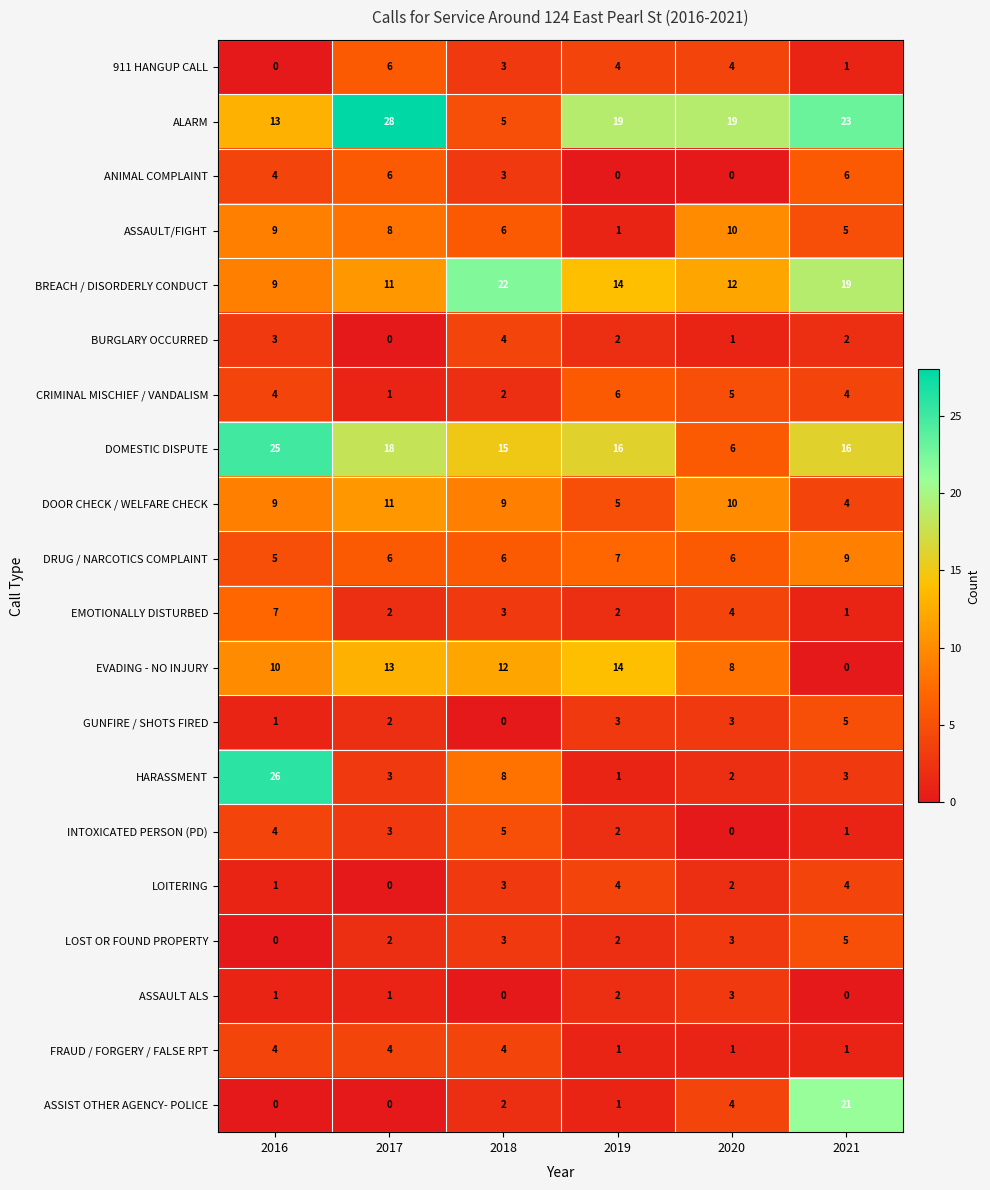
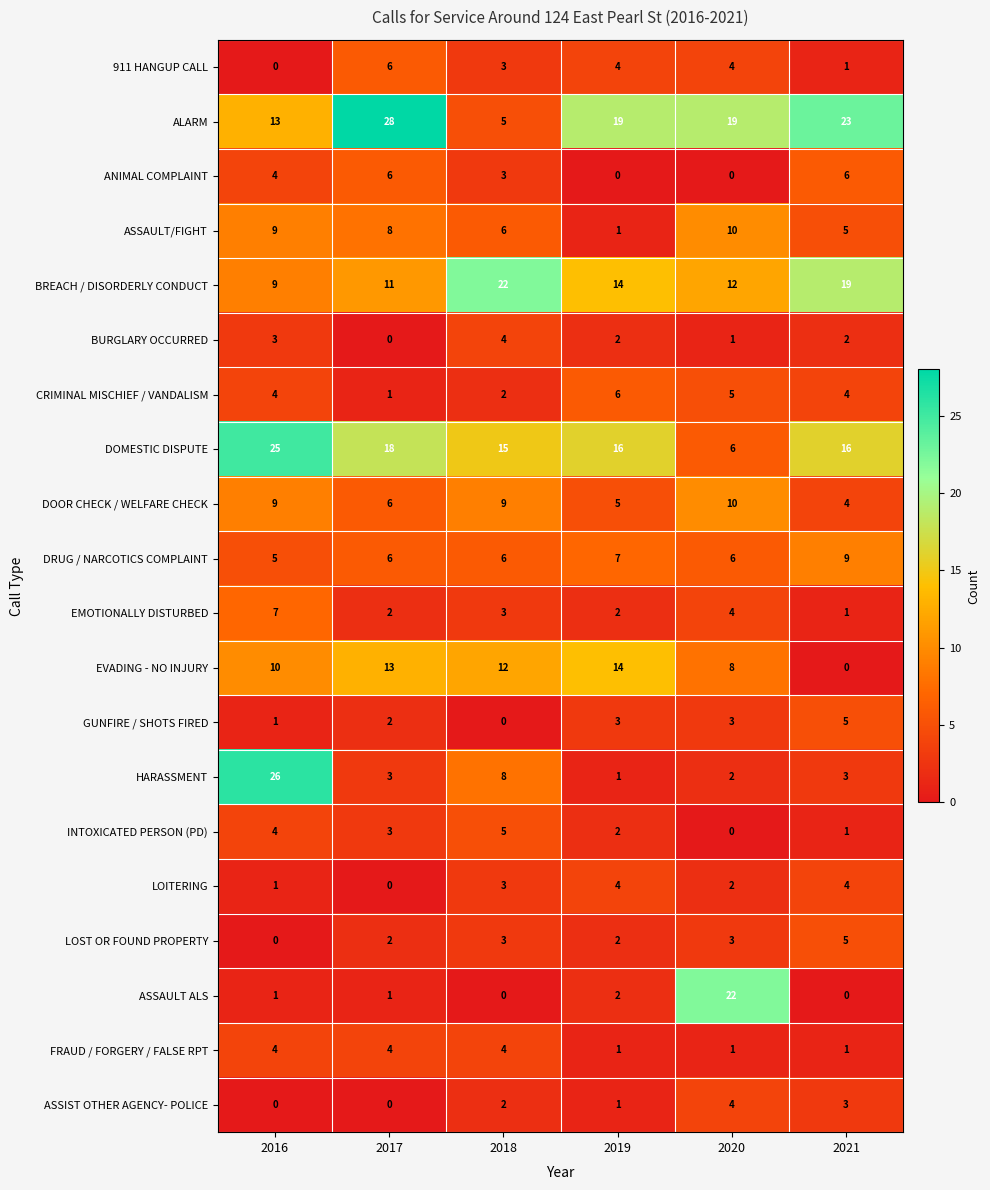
DOOR CHECK / WELFARE CHECK, 2017: 11 -> 6
ASSAULT ALS, 2020: 3 -> 22
ASSIST OTHER AGENCY- POLICE, 2021: 21 -> 3
